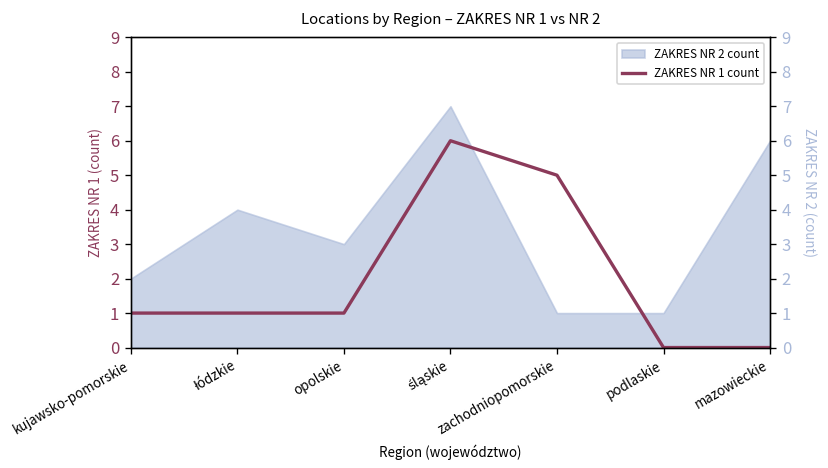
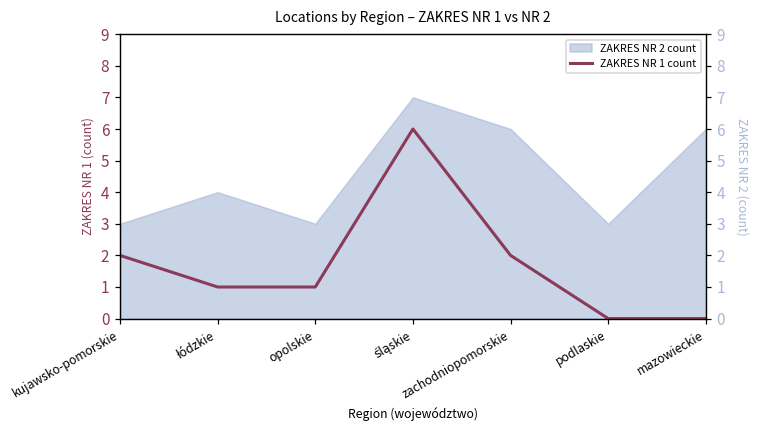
ZAKRES NR 2 count, kujawsko-pomorskie: 2 -> 3
ZAKRES NR 1 count, kujawsko-pomorskie: 1 -> 2
ZAKRES NR 2 count, zachodniopomorskie: 1 -> 6
ZAKRES NR 1 count, zachodniopomorskie: 5 -> 2
ZAKRES NR 2 count, podlaskie: 1 -> 3
